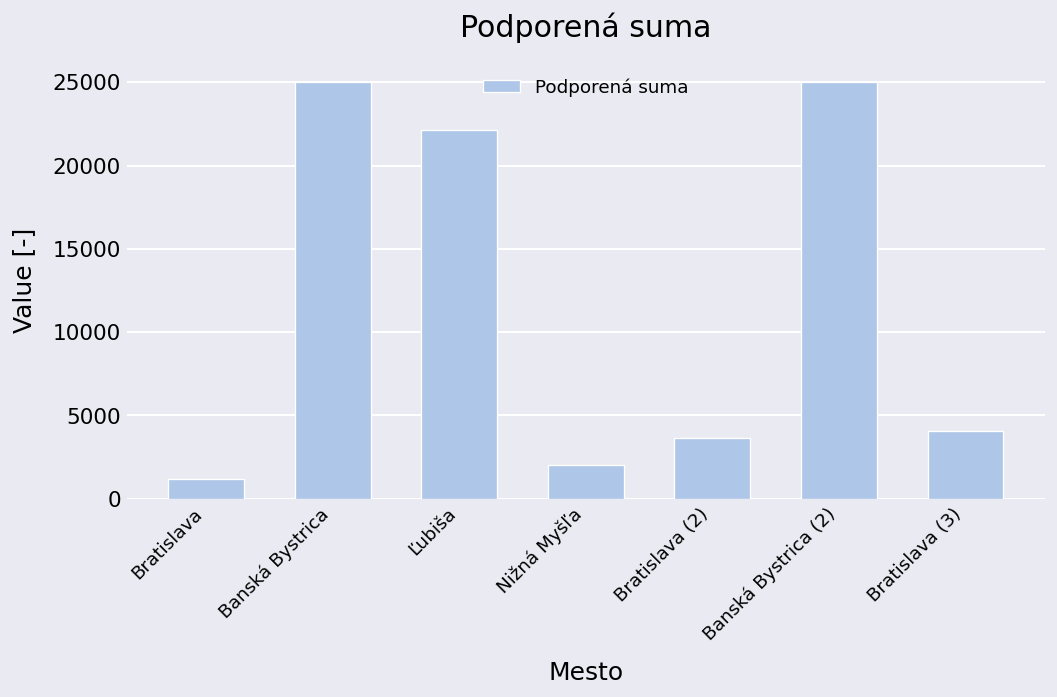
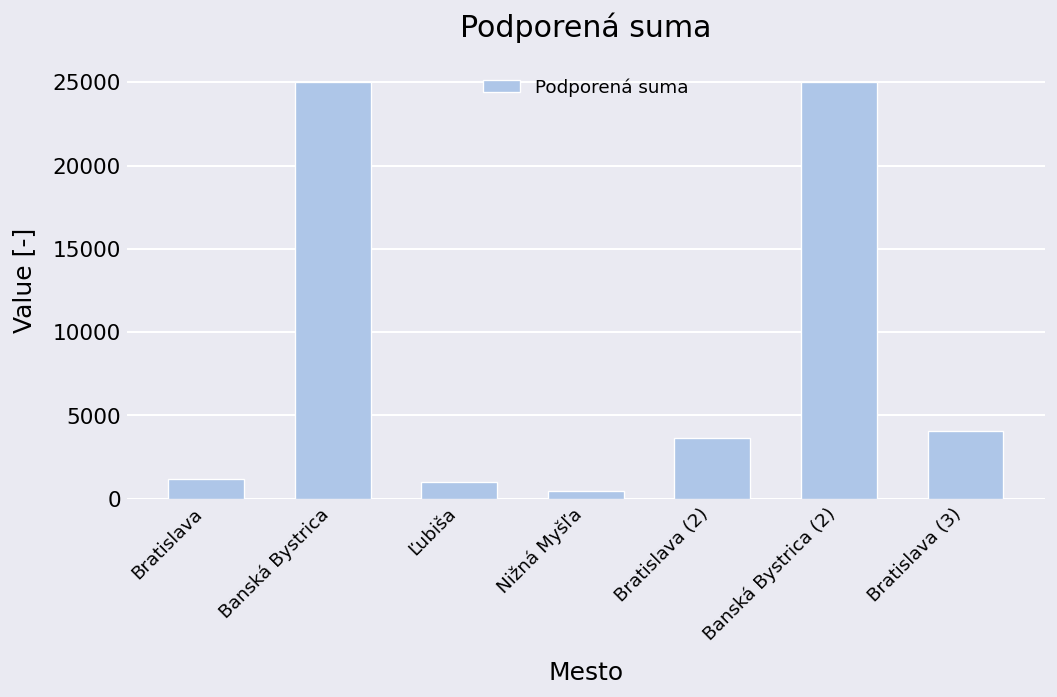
Ľubiša: 22100 -> 1000
Nižná Myšľa: 2000 -> 500
